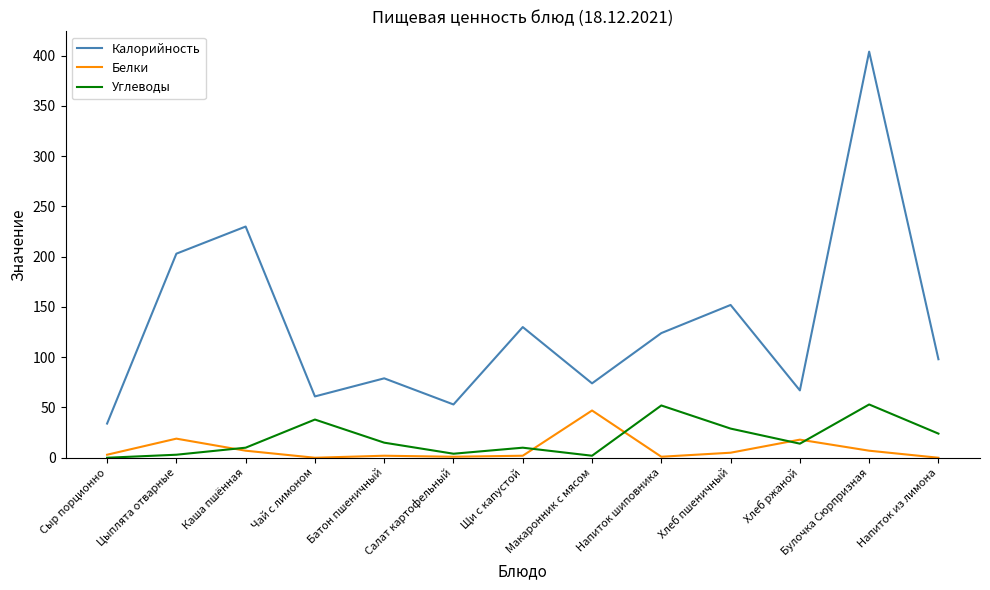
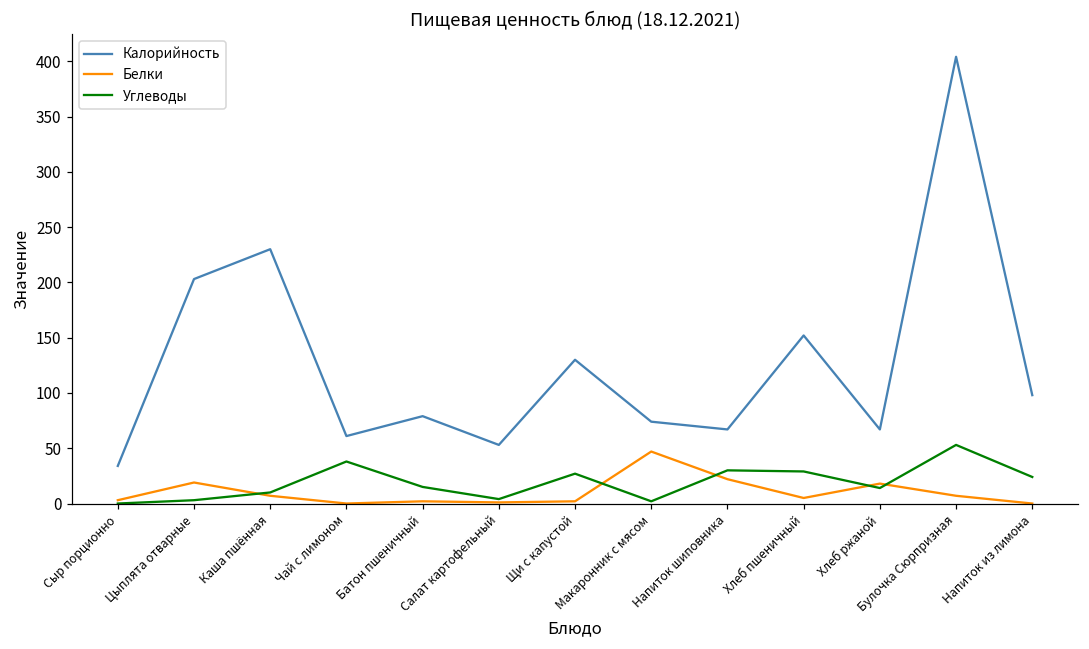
Углеводы, Щи с капустой: 10 -> 27
Калорийность, Напиток шиповника: 124 -> 67
Белки, Напиток шиповника: 1 -> 22
Углеводы, Напиток шиповника: 52 -> 30
